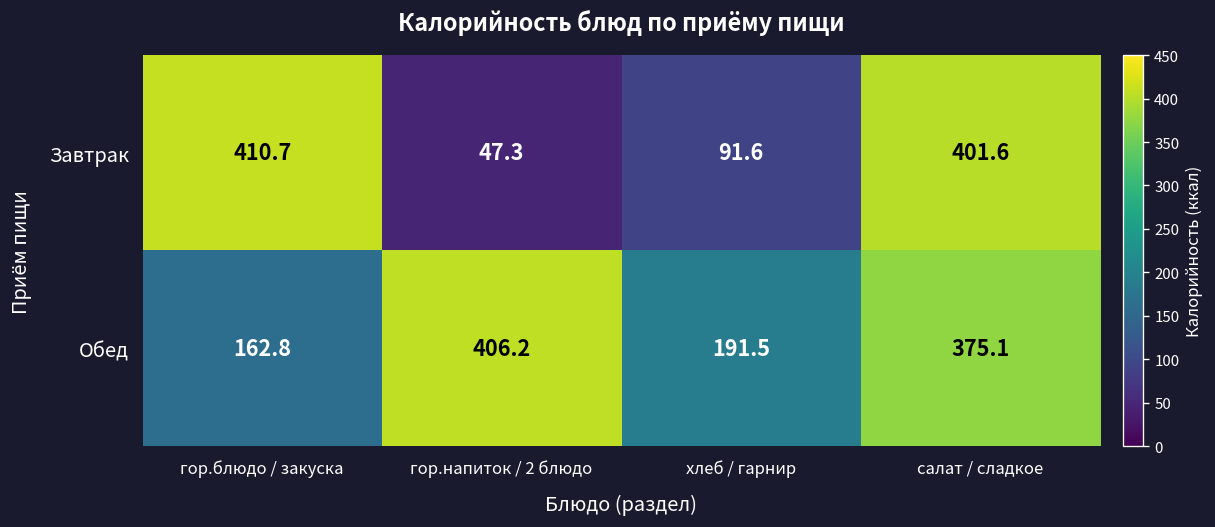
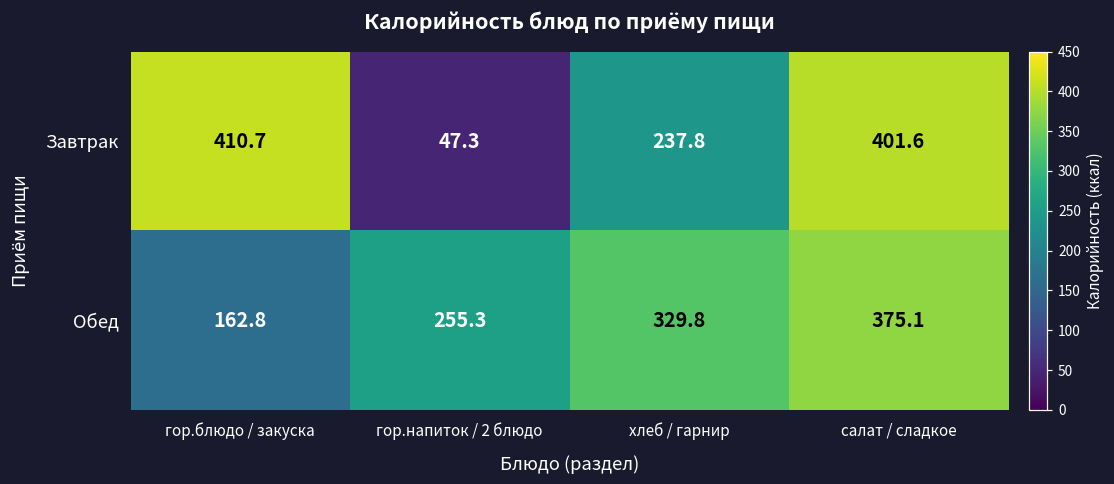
Завтрак, хлеб / гарнир: 91.6 -> 237.8
Обед, гор.напиток / 2 блюдо: 406.2 -> 255.3
Обед, хлеб / гарнир: 191.5 -> 329.8
